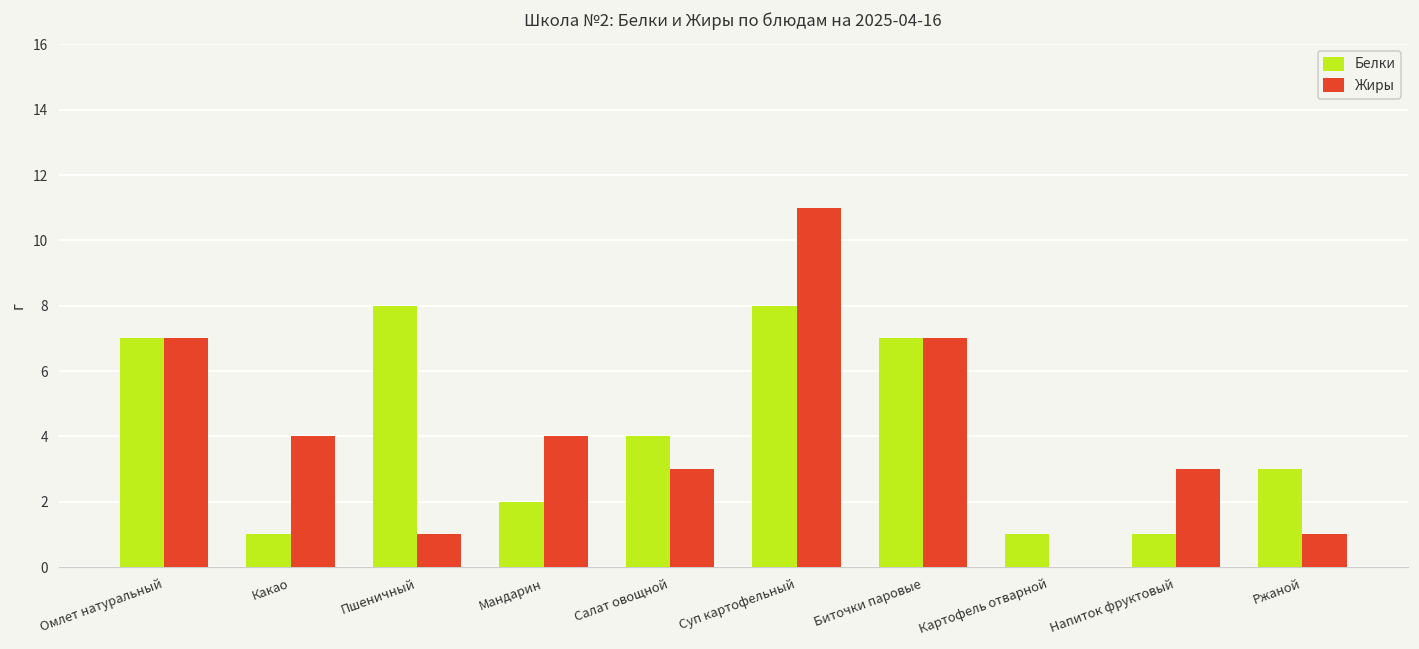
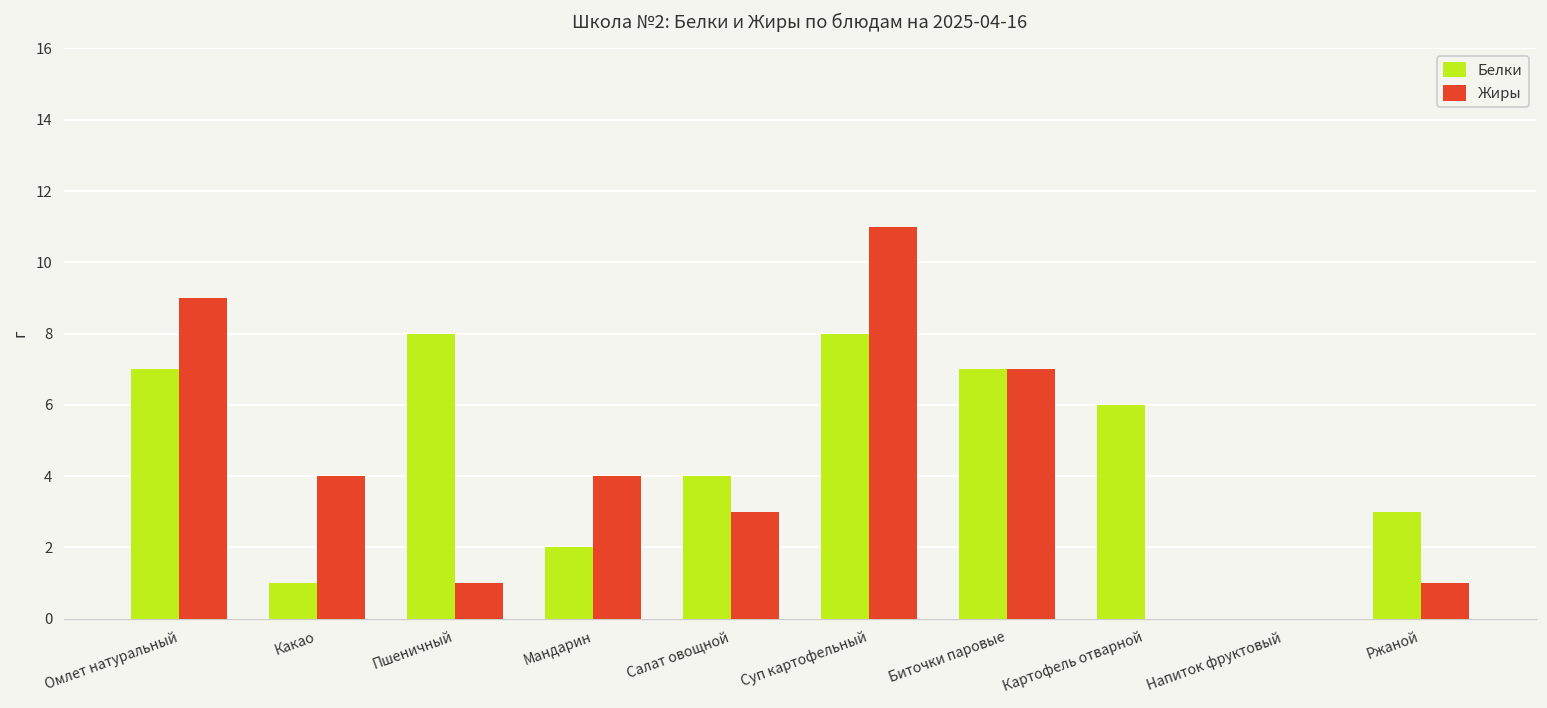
Жиры, Омлет натуральный: 7 -> 9
Белки, Картофель отварной: 1 -> 6
Белки, Напиток фруктовый: 1 -> 0
Жиры, Напиток фруктовый: 3 -> 0
